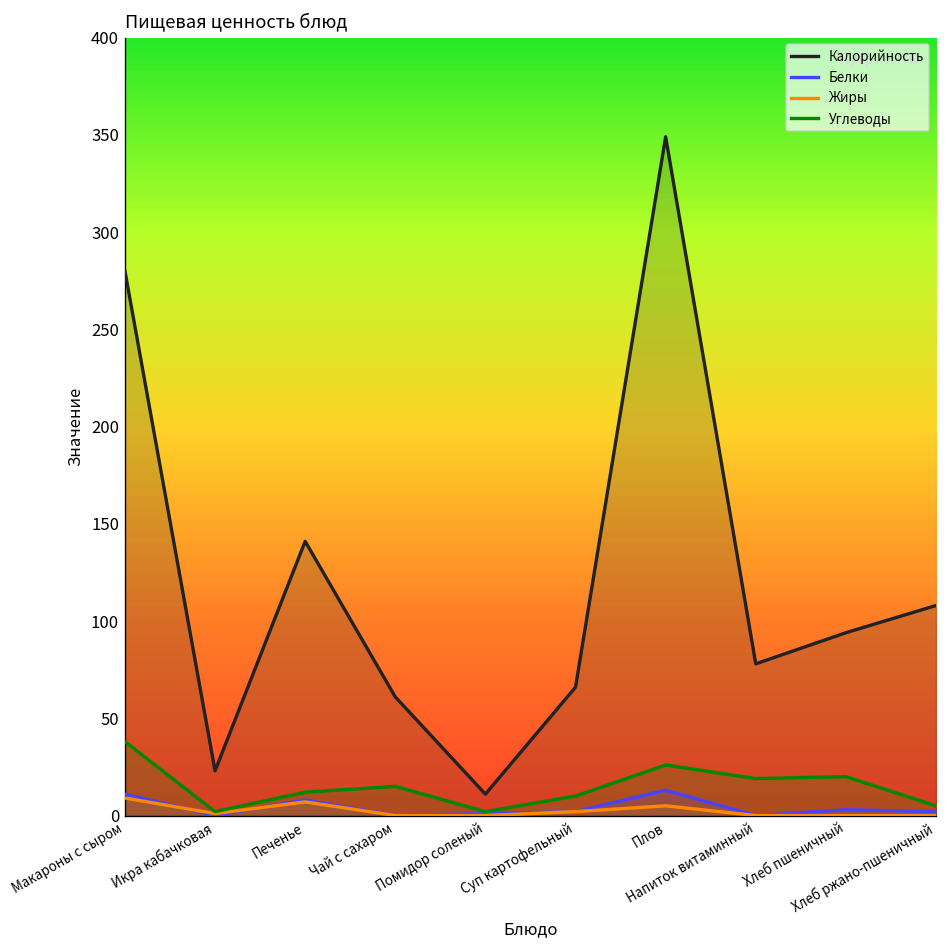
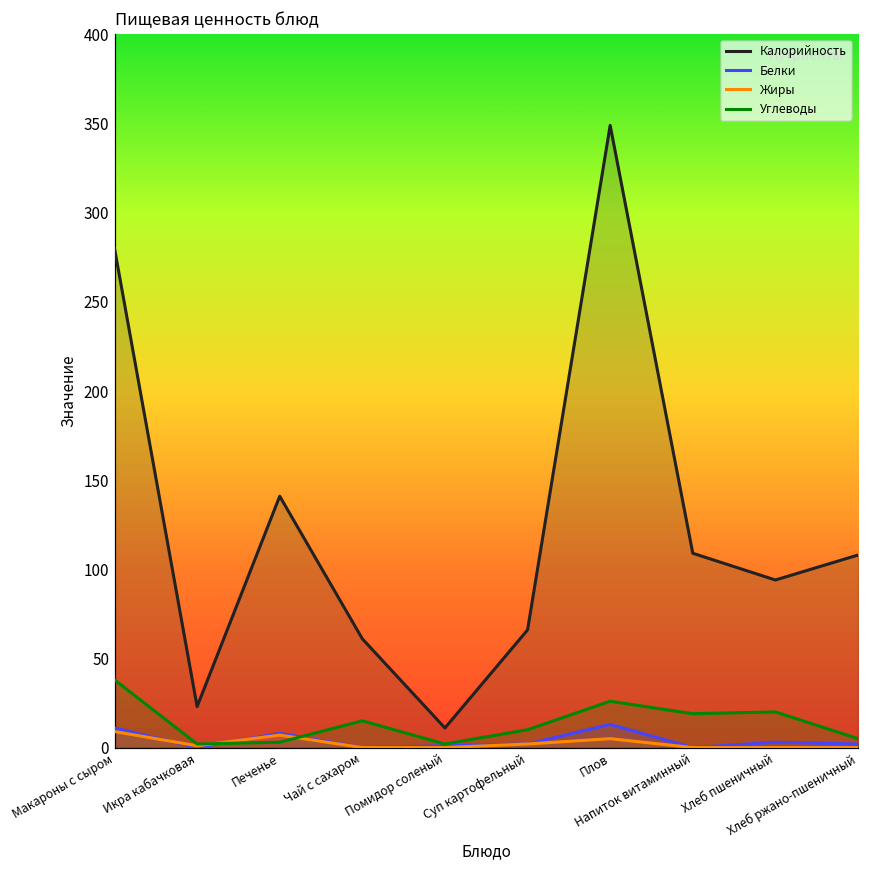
Углеводы, Печенье: 12 -> 3
Калорийность, Напиток витаминный: 78 -> 109
